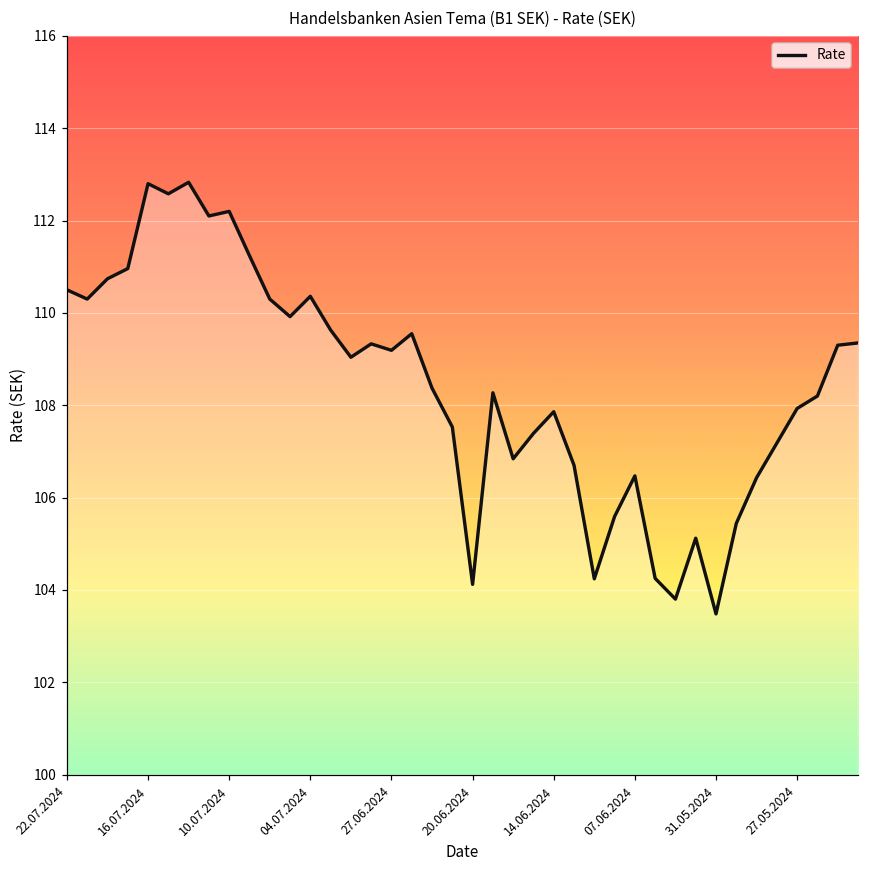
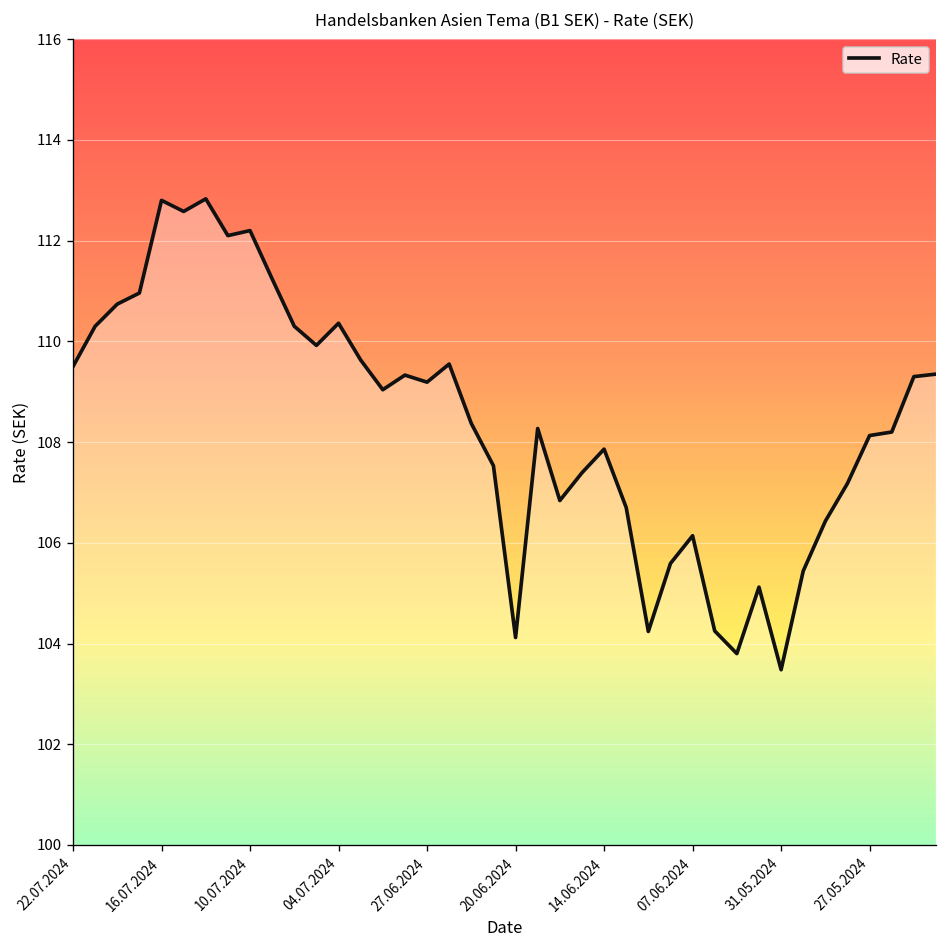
22.07.2024: 110.5 -> 109.5
07.06.2024: 106.5 -> 106.1
27.05.2024: 107.9 -> 108.1
